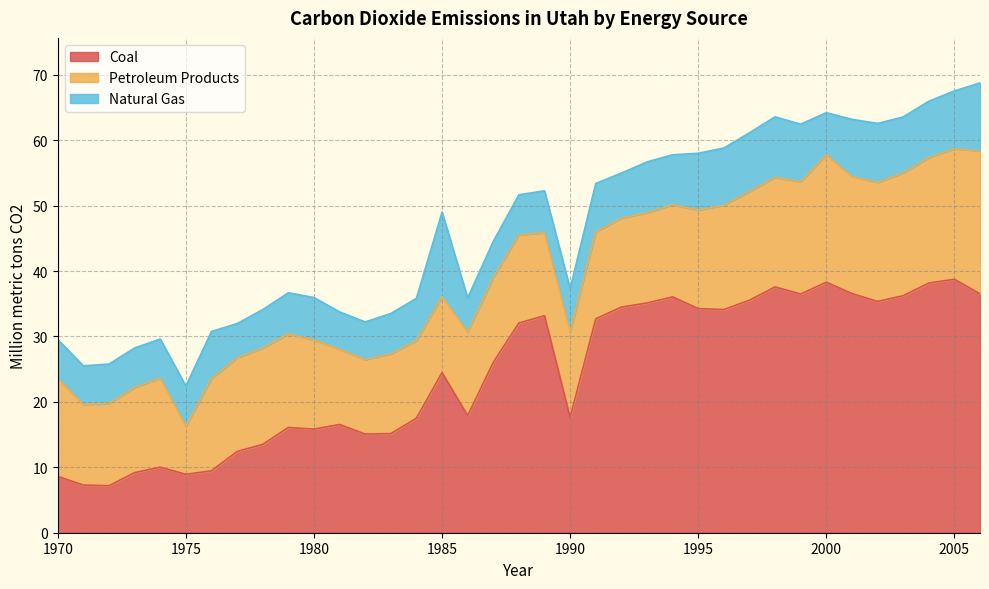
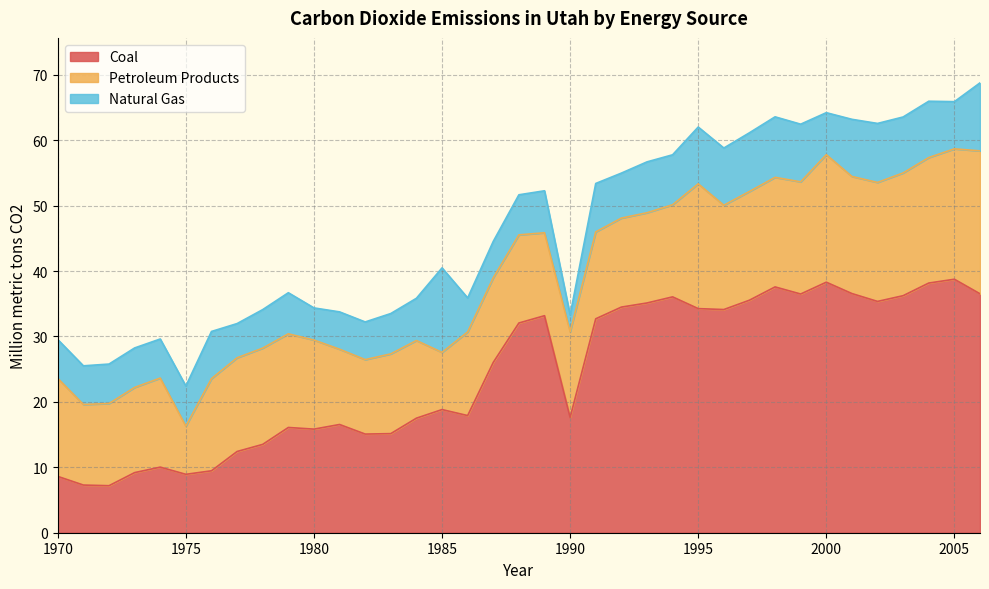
Natural Gas, 1980: 6 -> 5
Coal, 1985: 24 -> 19
Petroleum Products, 1985: 12 -> 9
Natural Gas, 1990: 7 -> 3
Petroleum Products, 1995: 15 -> 19
Natural Gas, 2005: 9 -> 7
